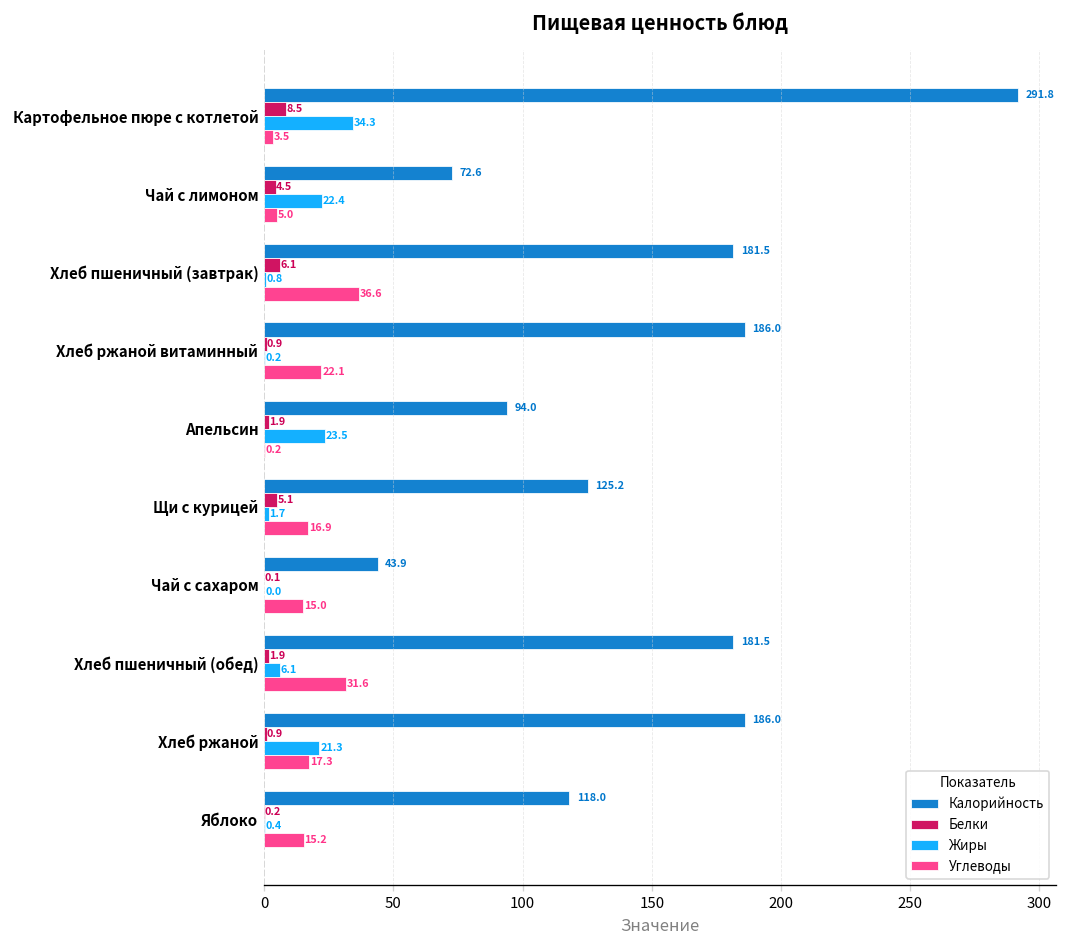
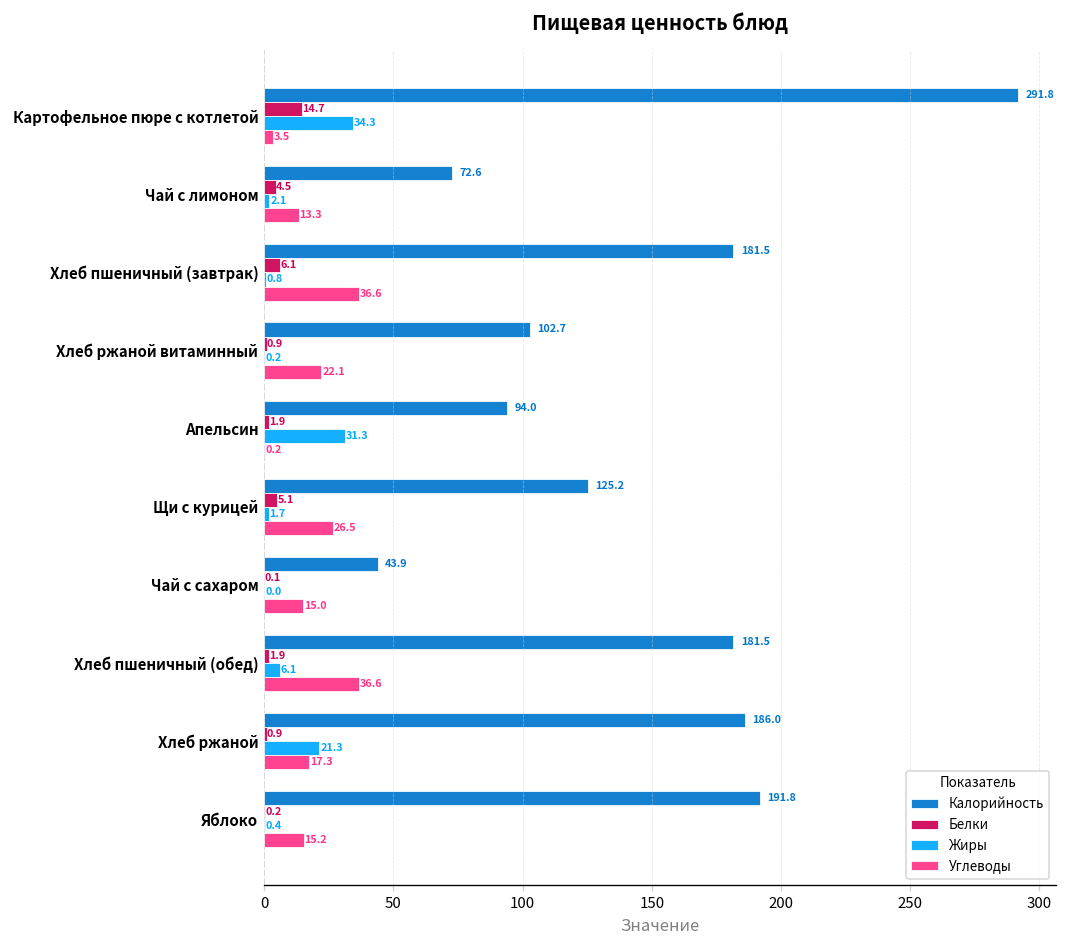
Белки, Картофельное пюре с котлетой: 8.5 -> 14.7
Жиры, Чай с лимоном: 22.4 -> 2.1
Углеводы, Чай с лимоном: 5.0 -> 13.3
Калорийность, Хлеб ржаной витаминный: 186.0 -> 102.7
Жиры, Апельсин: 23.5 -> 31.3
Углеводы, Щи с курицей: 16.9 -> 26.5
Углеводы, Хлеб пшеничный (обед): 31.6 -> 36.6
Калорийность, Яблоко: 118.0 -> 191.8
